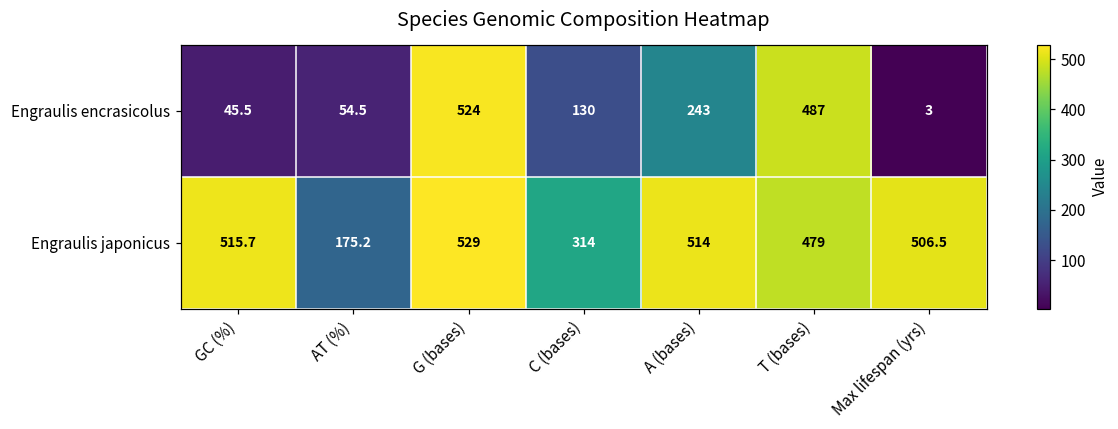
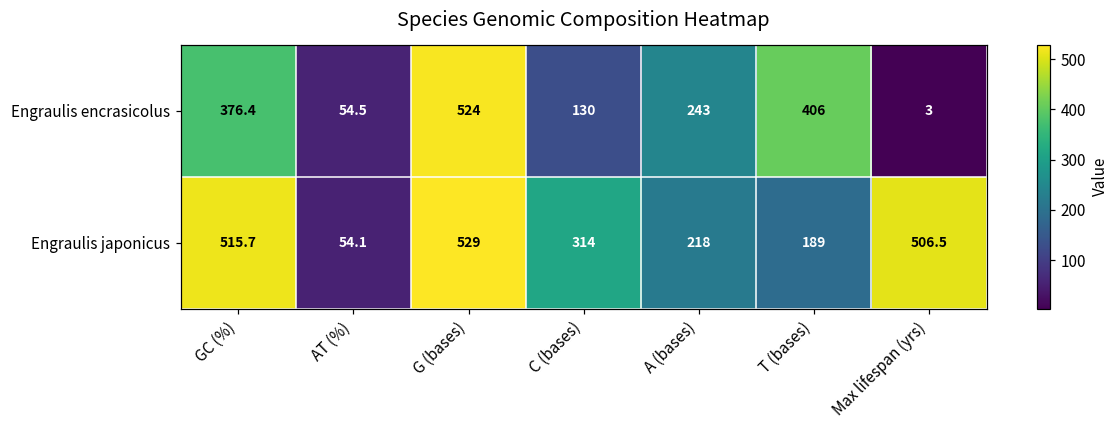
Engraulis encrasicolus, GC (%): 45.5 -> 376.4
Engraulis encrasicolus, T (bases): 487 -> 406
Engraulis japonicus, AT (%): 175.2 -> 54.1
Engraulis japonicus, A (bases): 514 -> 218
Engraulis japonicus, T (bases): 479 -> 189
